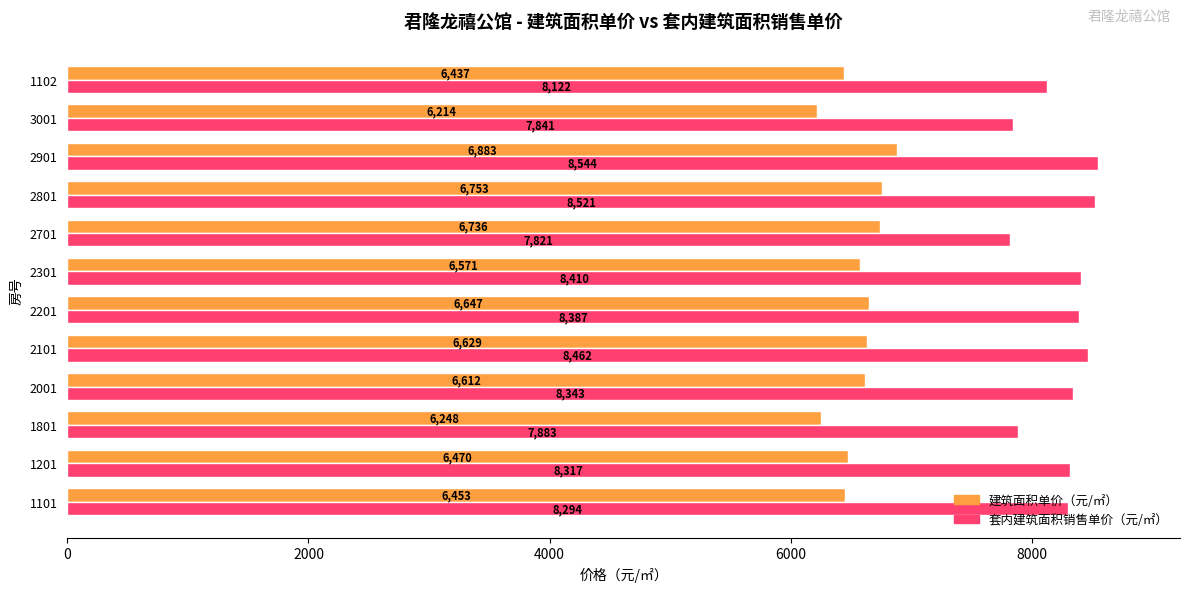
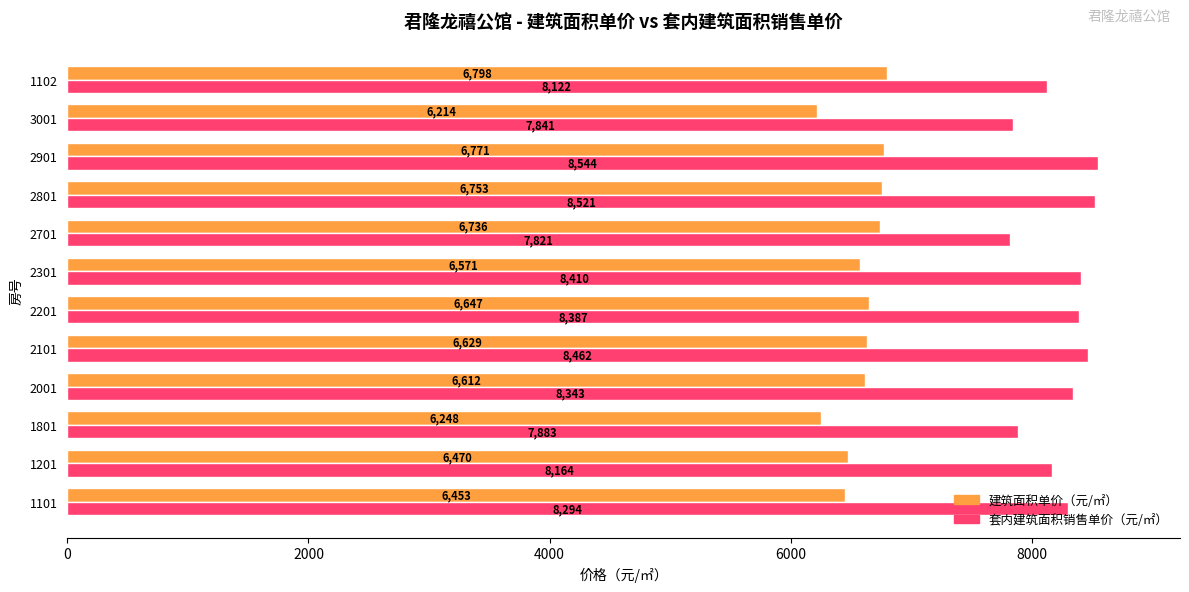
建筑面积单价（元/㎡）, 1102: 6,437 -> 6,798
建筑面积单价（元/㎡）, 2901: 6,883 -> 6,771
套内建筑面积销售单价（元/㎡）, 1201: 8,317 -> 8,164
